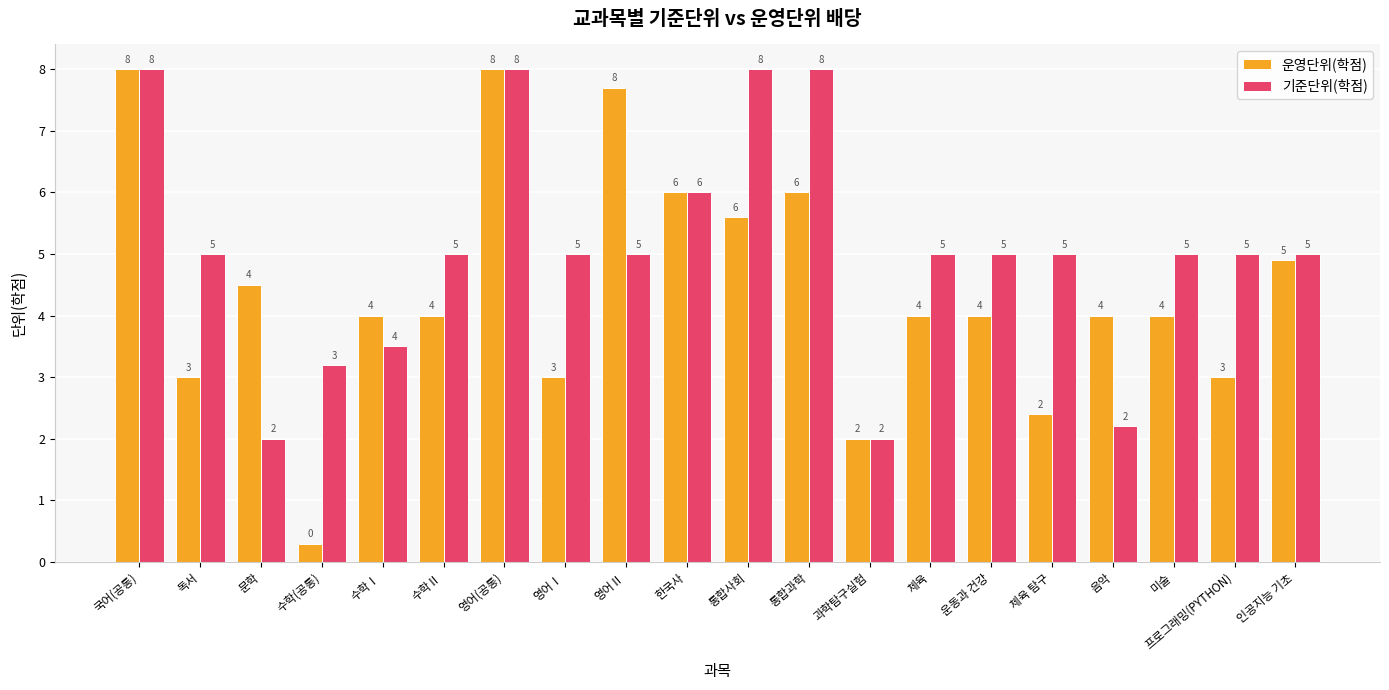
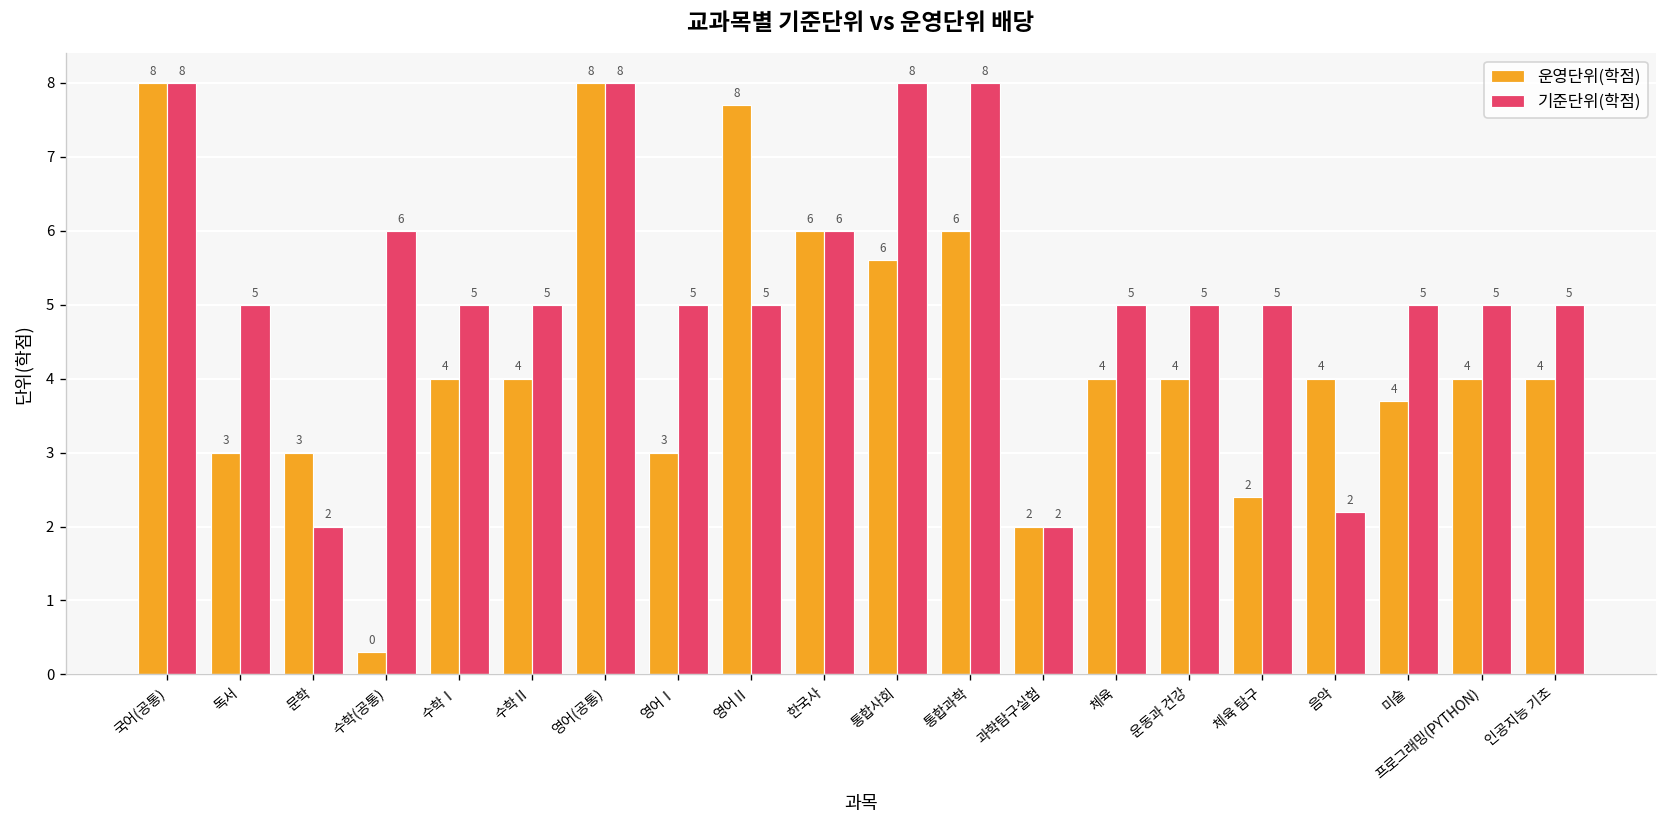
운영단위(학점), 문학: 4 -> 3
기준단위(학점), 수학(공통): 3 -> 6
기준단위(학점), 수학Ⅰ: 4 -> 5
운영단위(학점), 미술: 4.0 -> 3.7
운영단위(학점), 프로그래밍(PYTHON): 3 -> 4
운영단위(학점), 인공지능 기초: 5 -> 4
